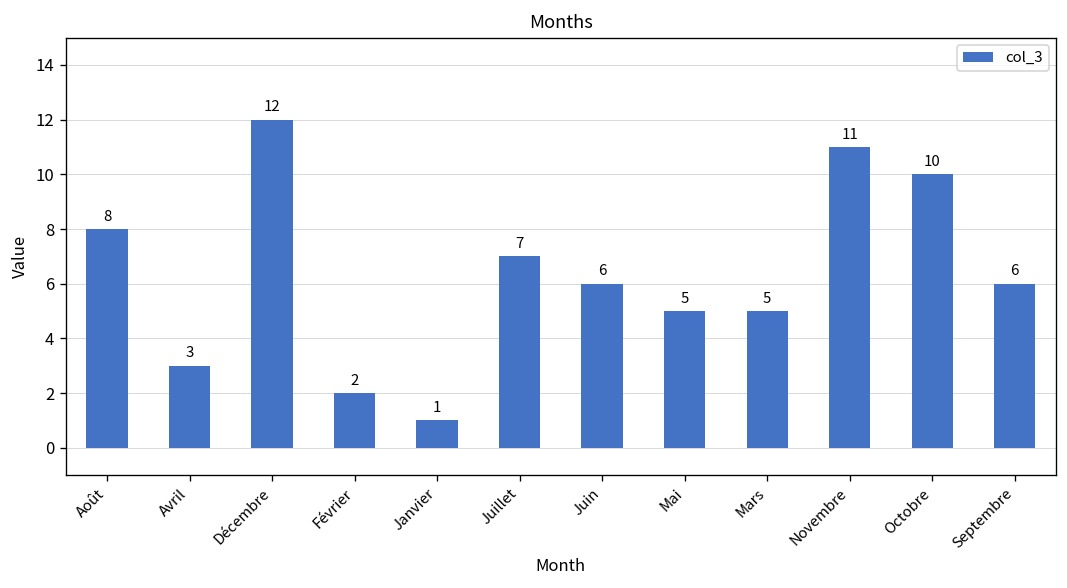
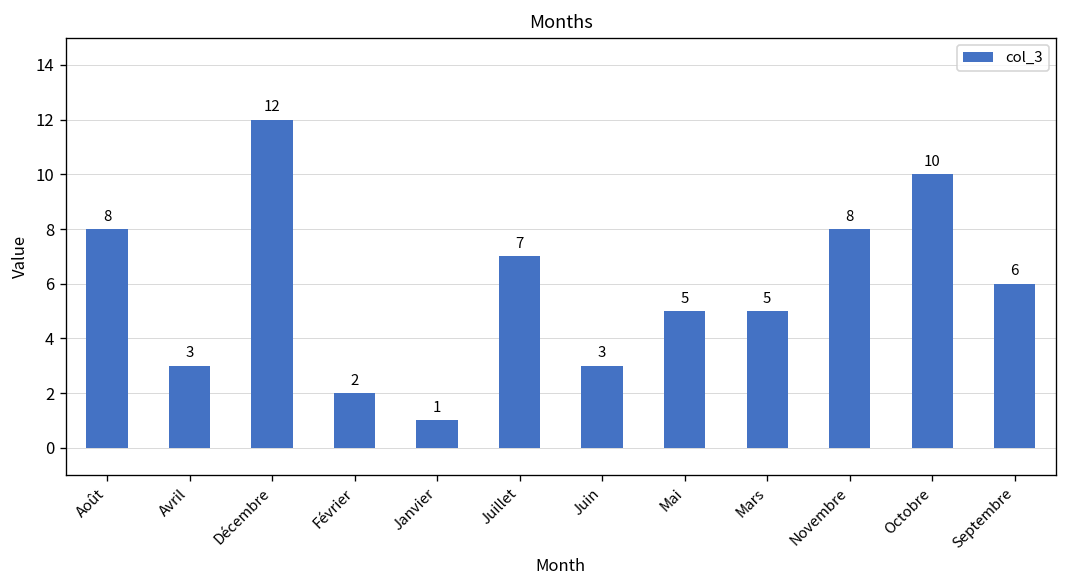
Juin: 6 -> 3
Novembre: 11 -> 8
